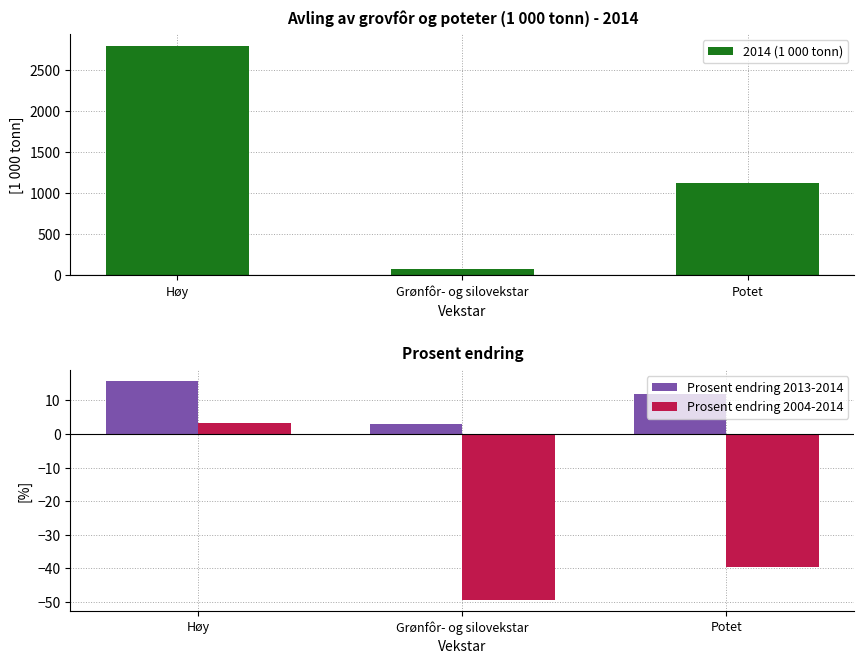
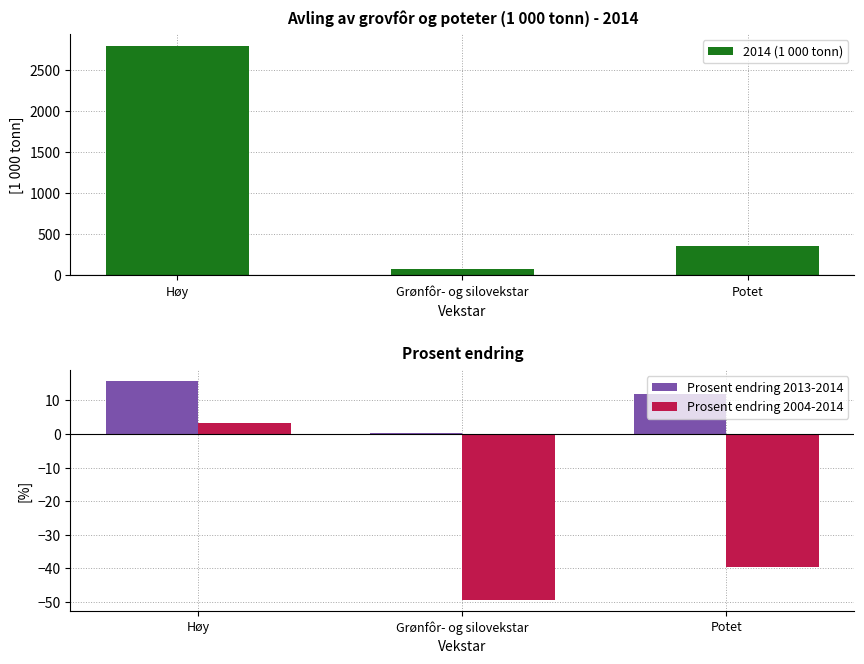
Avling av grovfôr og poteter (1 000 tonn) - 2014, Potet: 1100 -> 400
Prosent endring, Prosent endring 2013-2014, Grønfôr- og silovekstar: 3 -> 0
